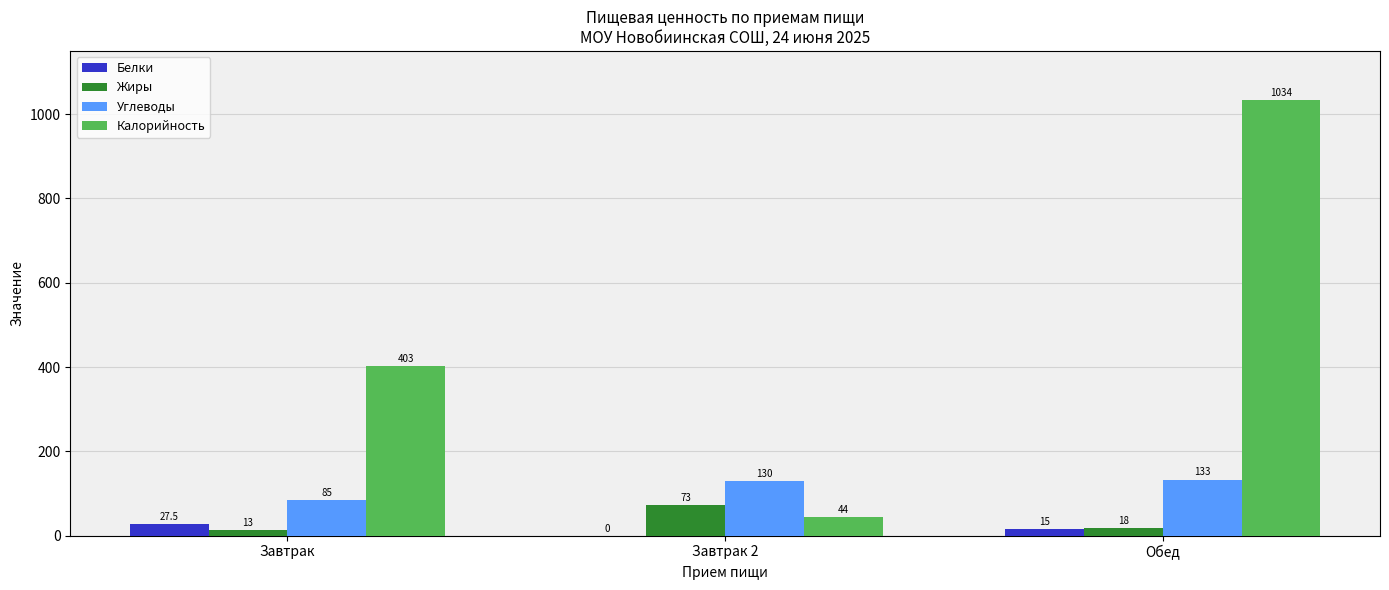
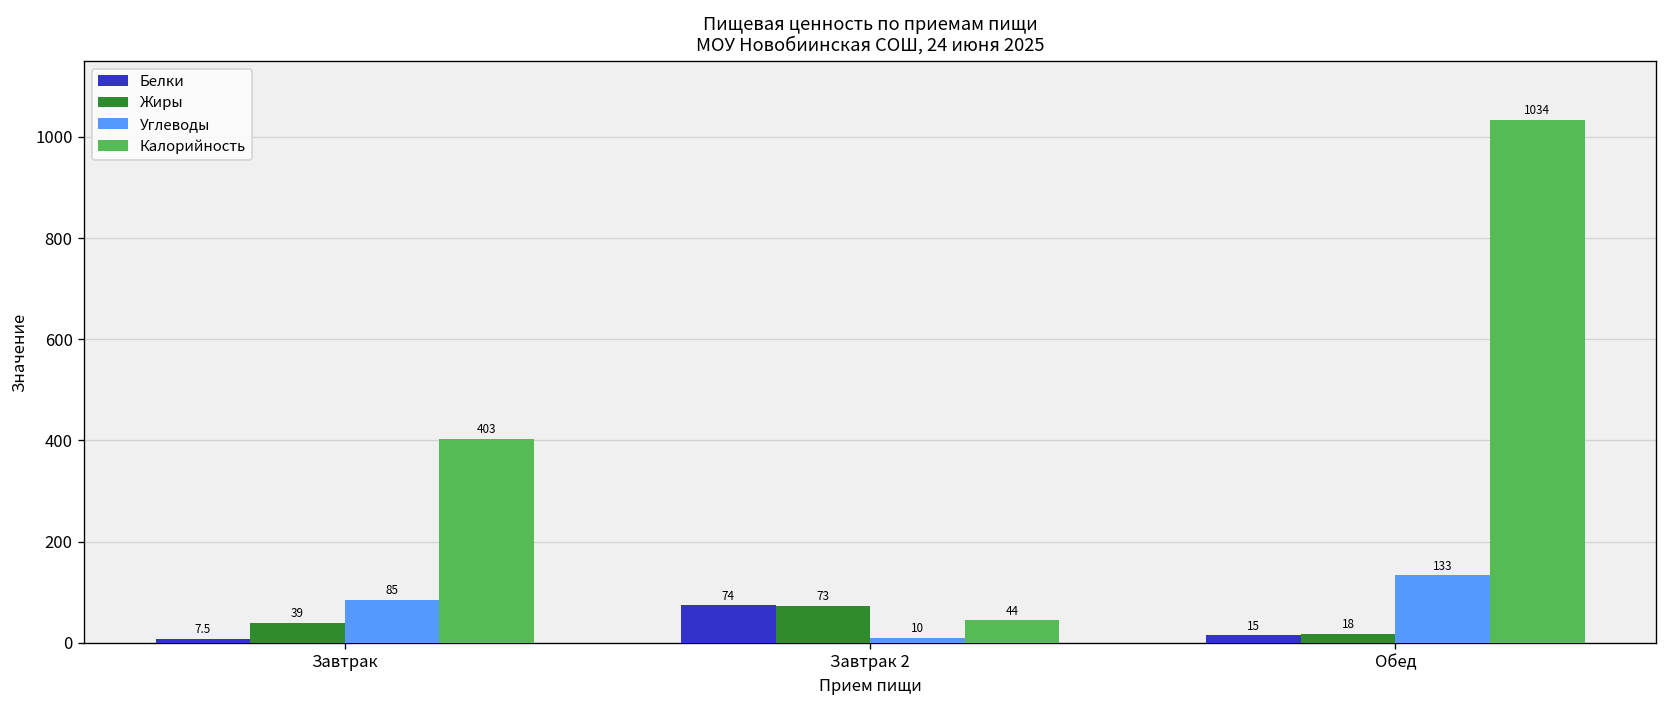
Белки, Завтрак: 27.5 -> 7.5
Жиры, Завтрак: 13 -> 39
Белки, Завтрак 2: 0 -> 74
Углеводы, Завтрак 2: 130 -> 10
